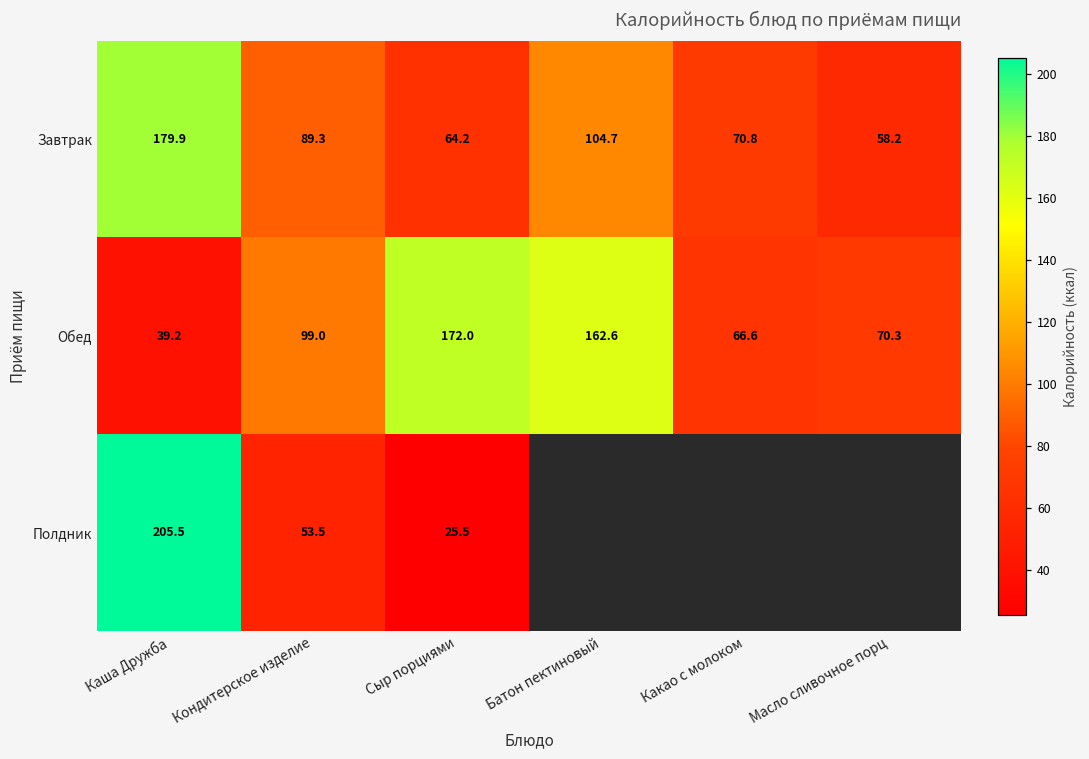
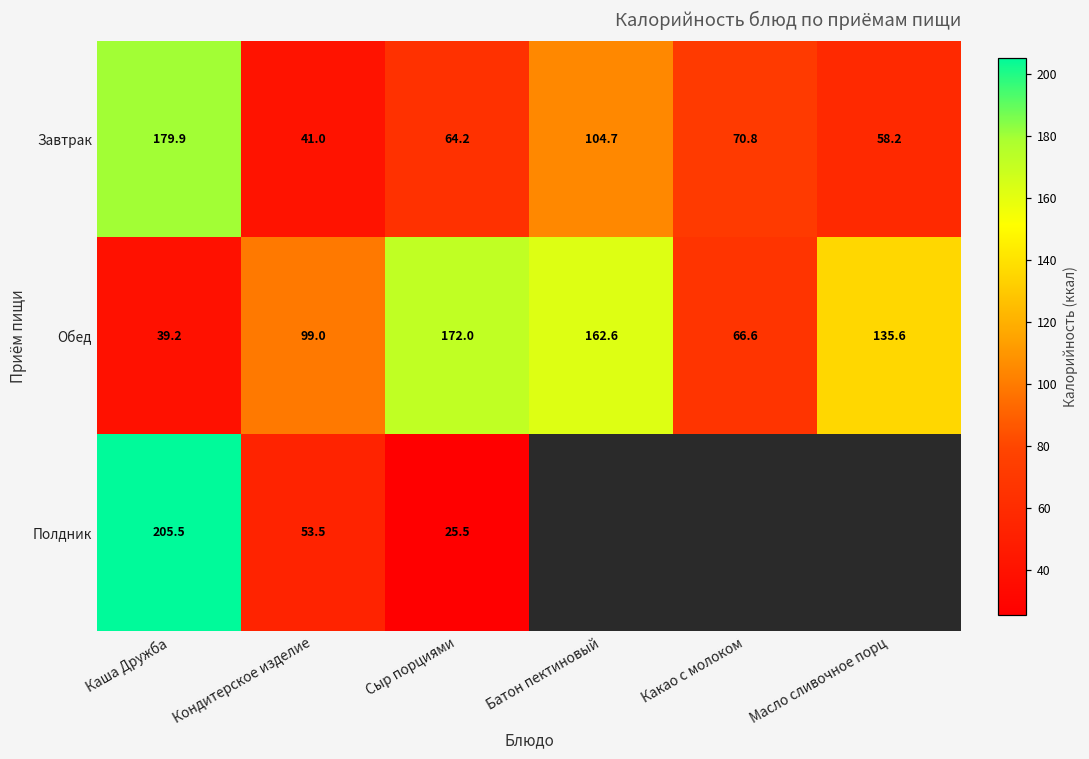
Завтрак, Кондитерское изделие: 89.3 -> 41.0
Обед, Масло сливочное порц: 70.3 -> 135.6
